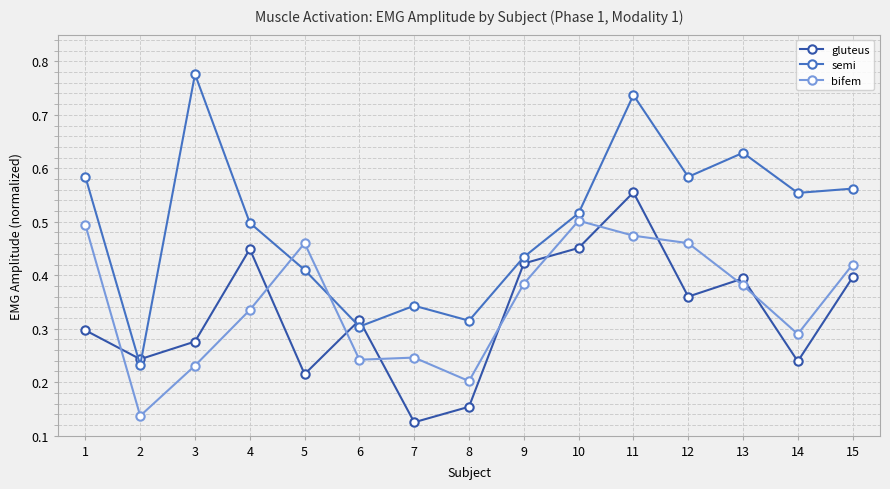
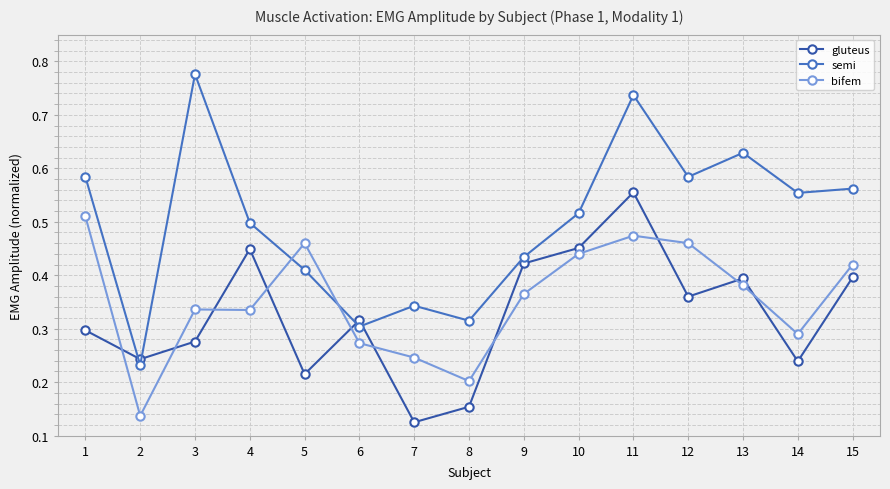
bifem, 1: 0.49 -> 0.51
bifem, 3: 0.23 -> 0.34
bifem, 6: 0.24 -> 0.27
bifem, 9: 0.38 -> 0.37
bifem, 10: 0.50 -> 0.44
